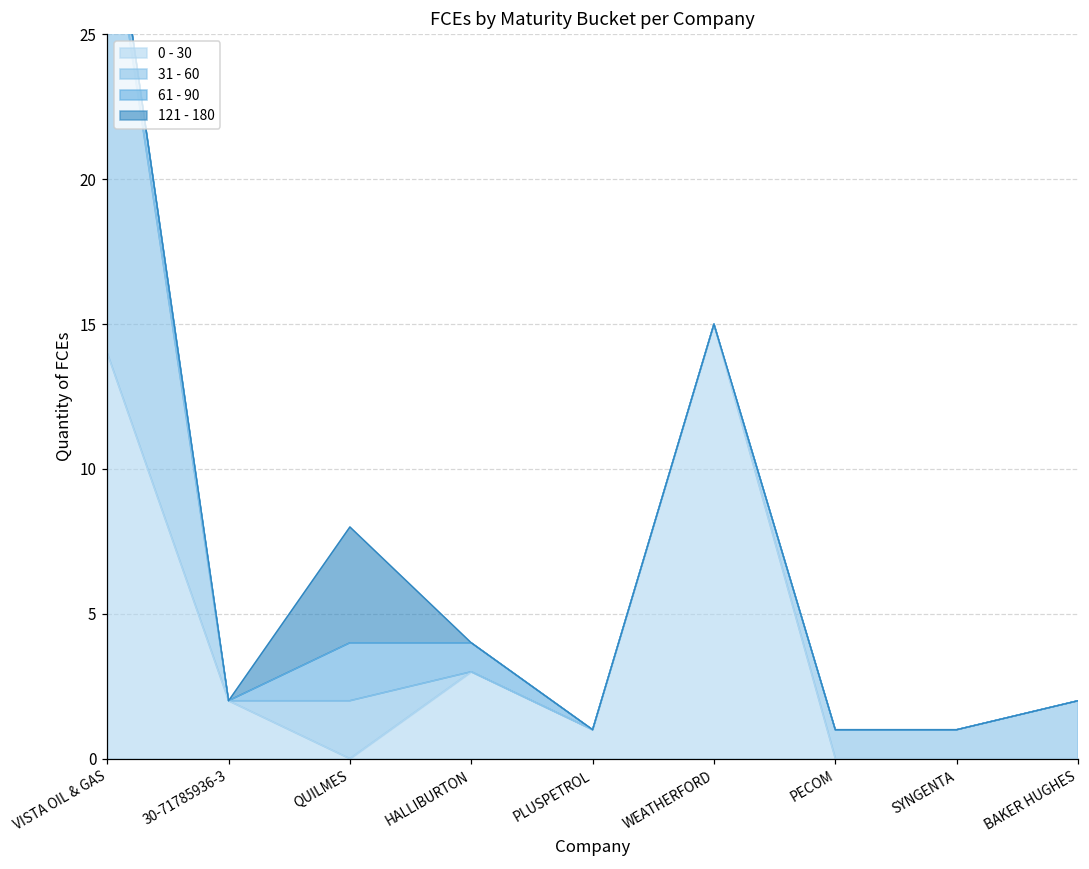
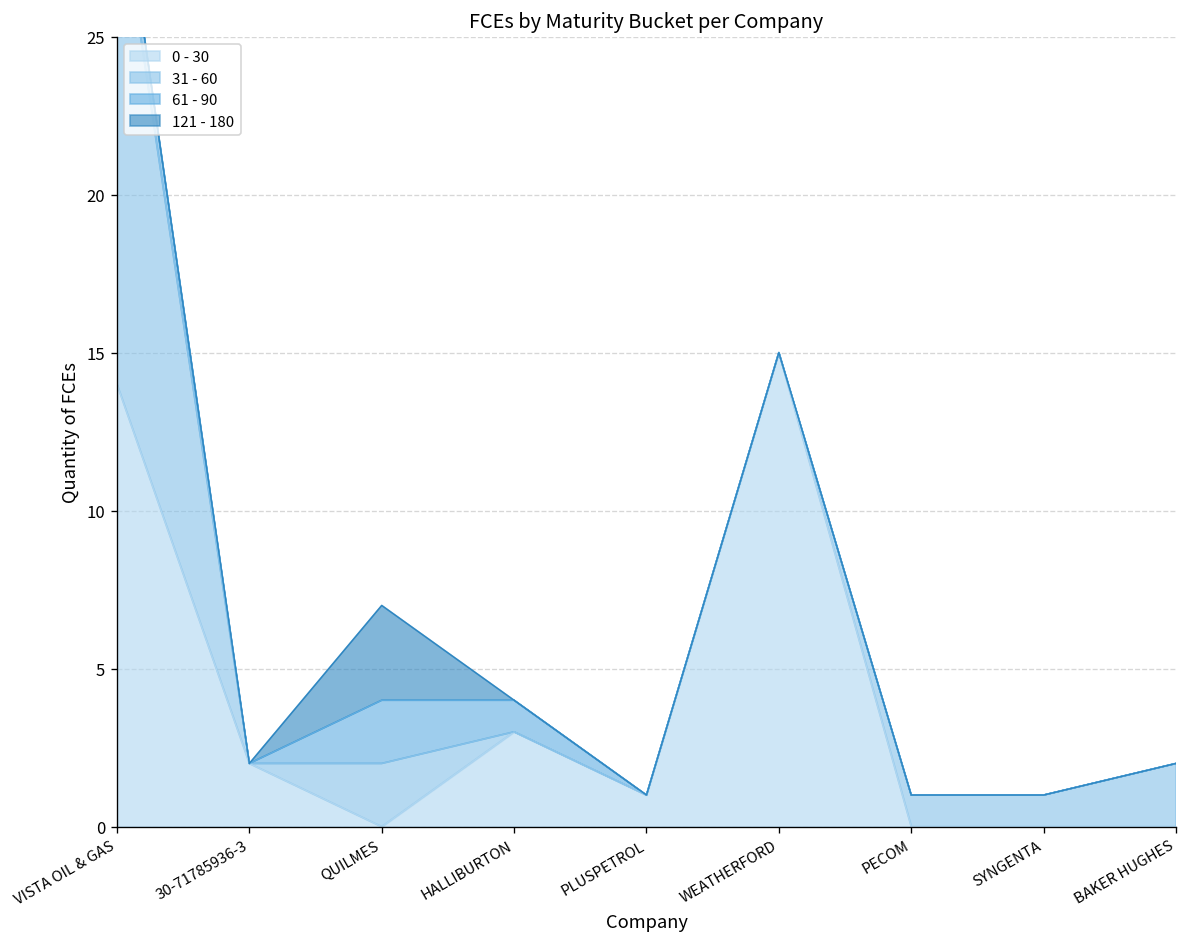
121 - 180, QUILMES: 4 -> 3
